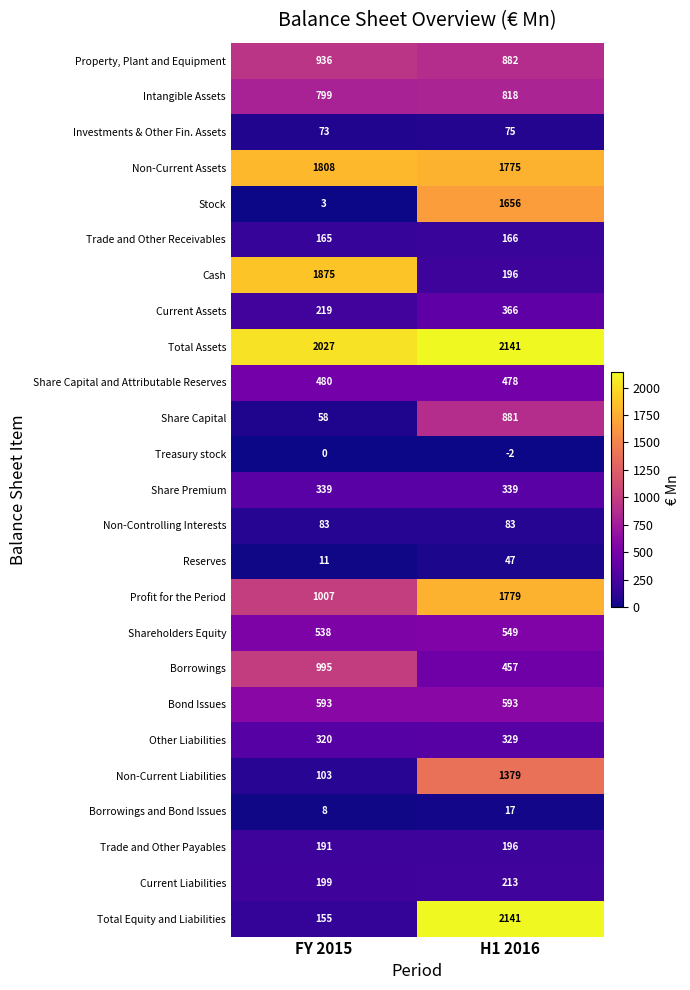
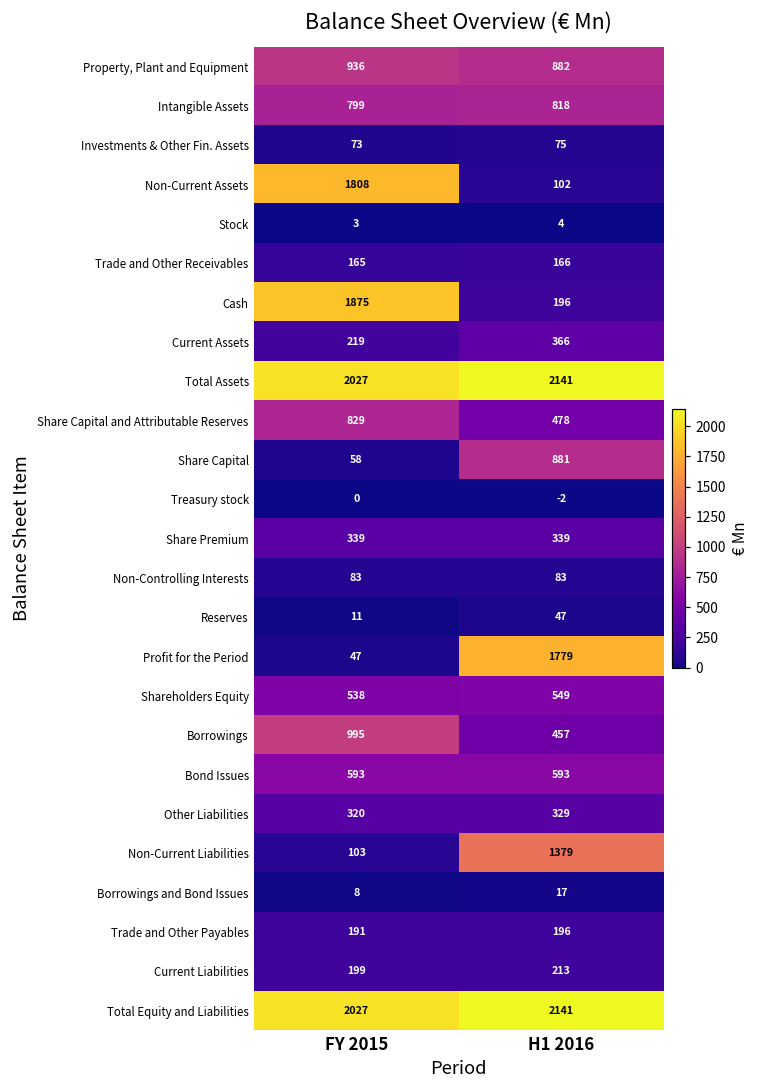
Non-Current Assets, H1 2016: 1775 -> 102
Stock, H1 2016: 1656 -> 4
Share Capital and Attributable Reserves, FY 2015: 480 -> 829
Profit for the Period, FY 2015: 1007 -> 47
Total Equity and Liabilities, FY 2015: 155 -> 2027
